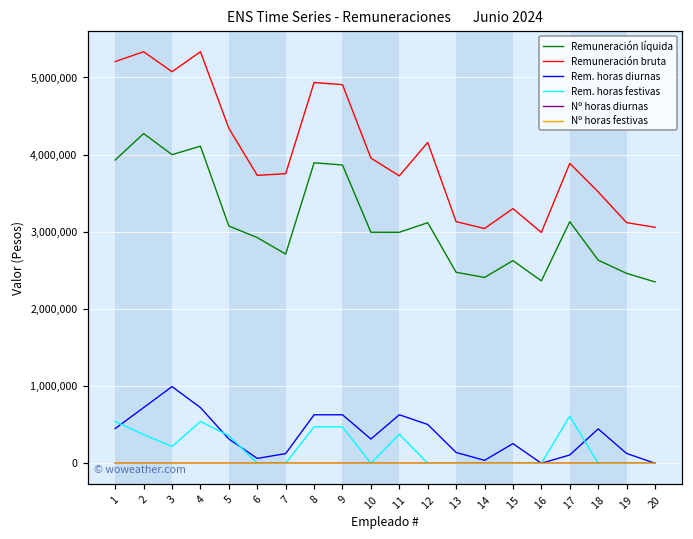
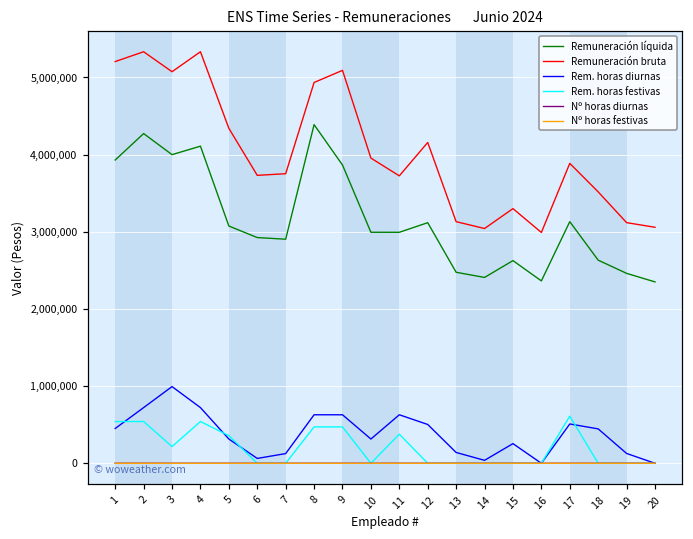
Rem. horas festivas, 2: 400,000 -> 500,000
Remuneración líquida, 7: 2,700,000 -> 2,900,000
Remuneración líquida, 8: 3,900,000 -> 4,400,000
Remuneración bruta, 9: 4,900,000 -> 5,100,000
Rem. horas diurnas, 17: 100,000 -> 500,000
